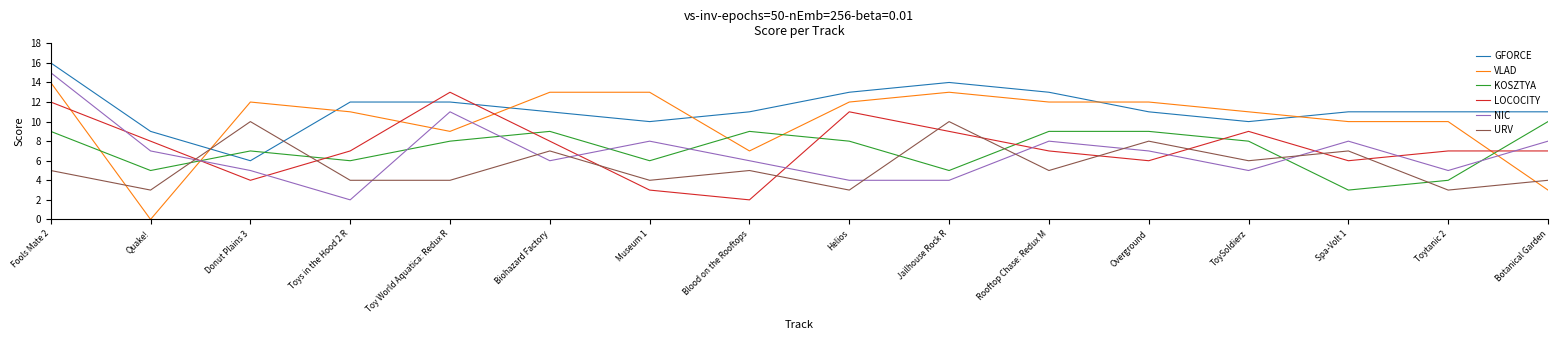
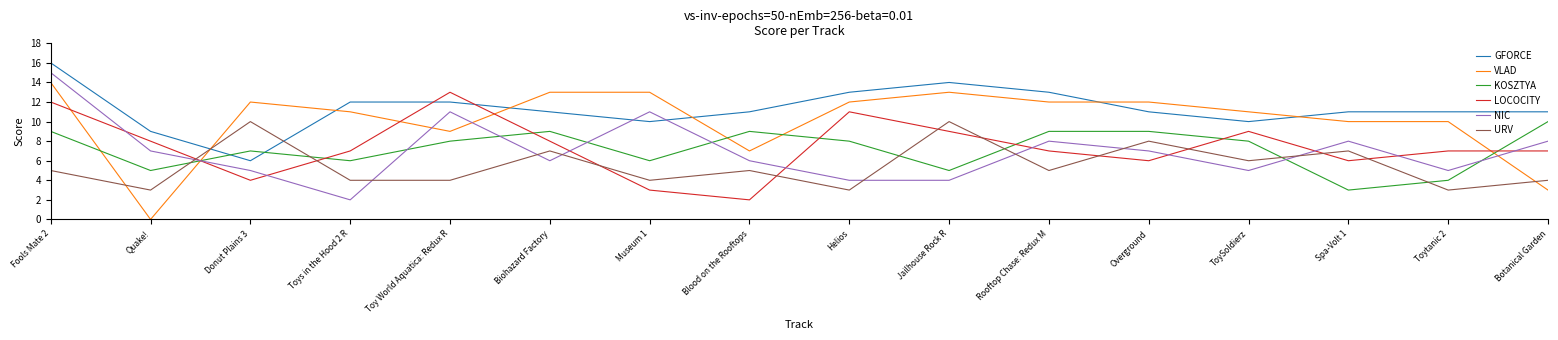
NIC, Museum 1: 8 -> 11
